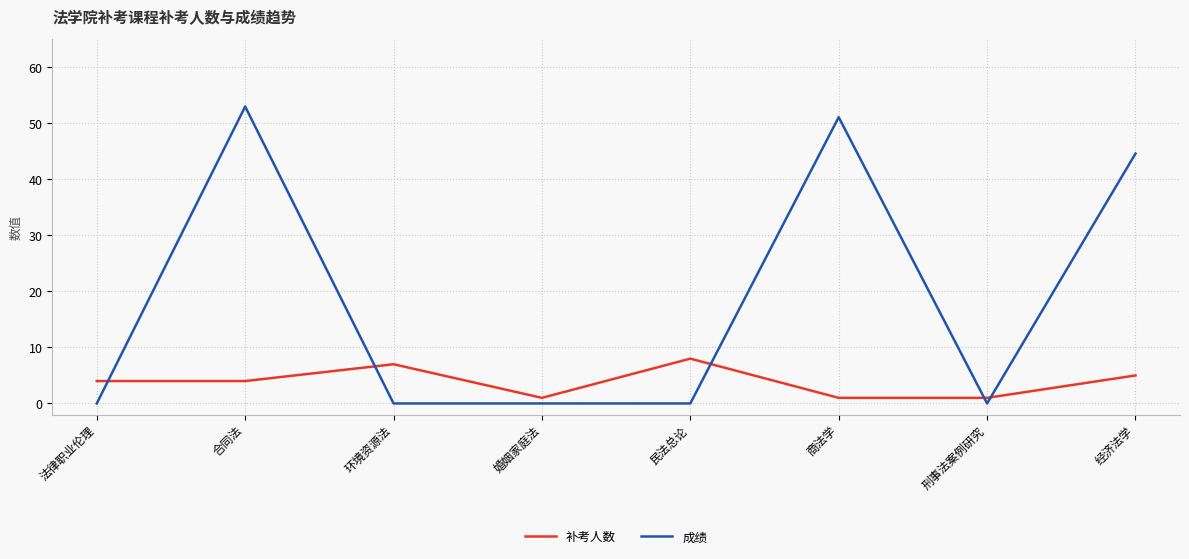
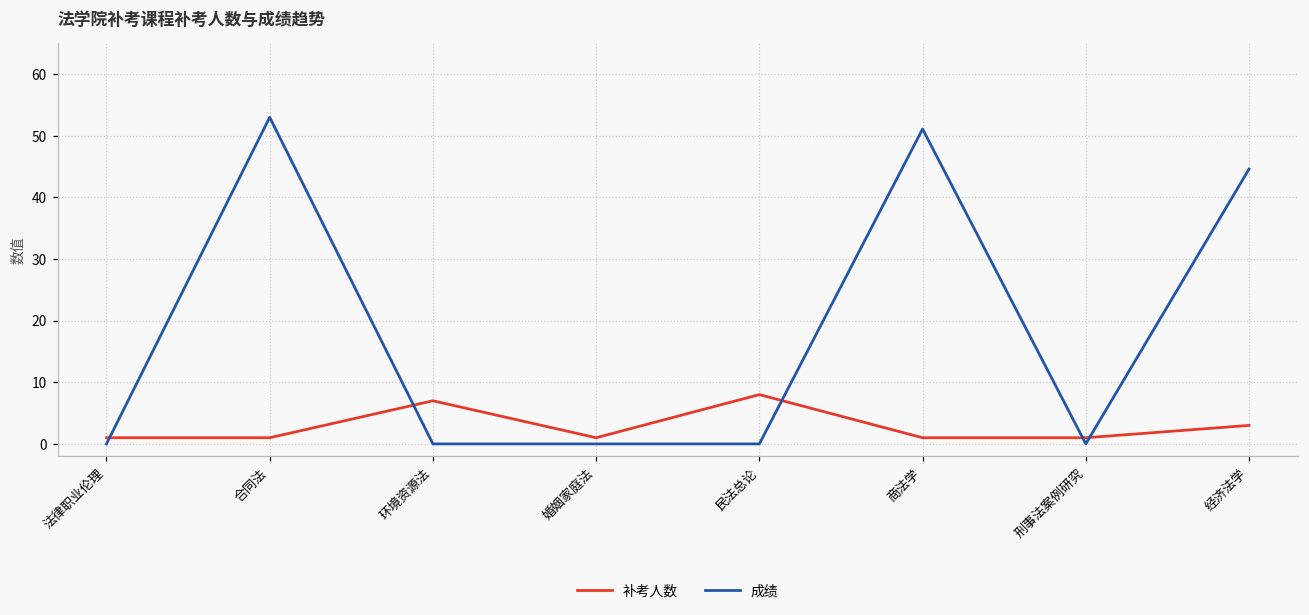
补考人数, 法律职业伦理: 4 -> 1
补考人数, 合同法: 4 -> 1
补考人数, 经济法学: 5 -> 3
